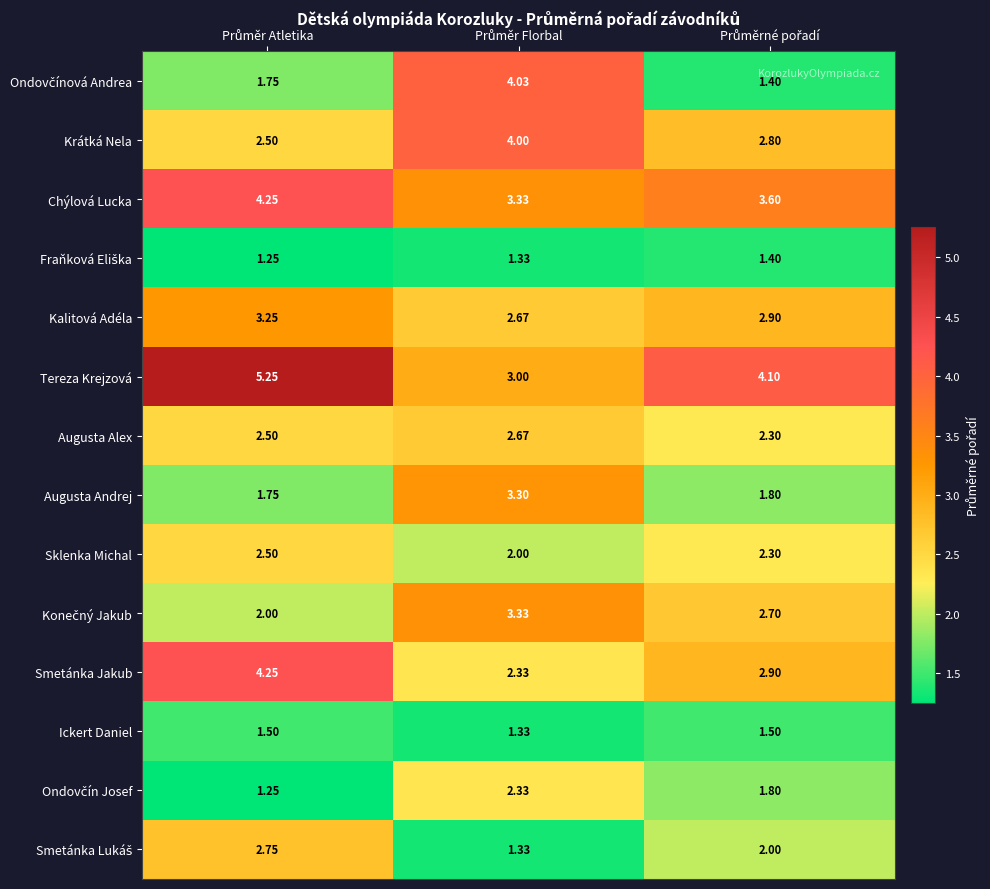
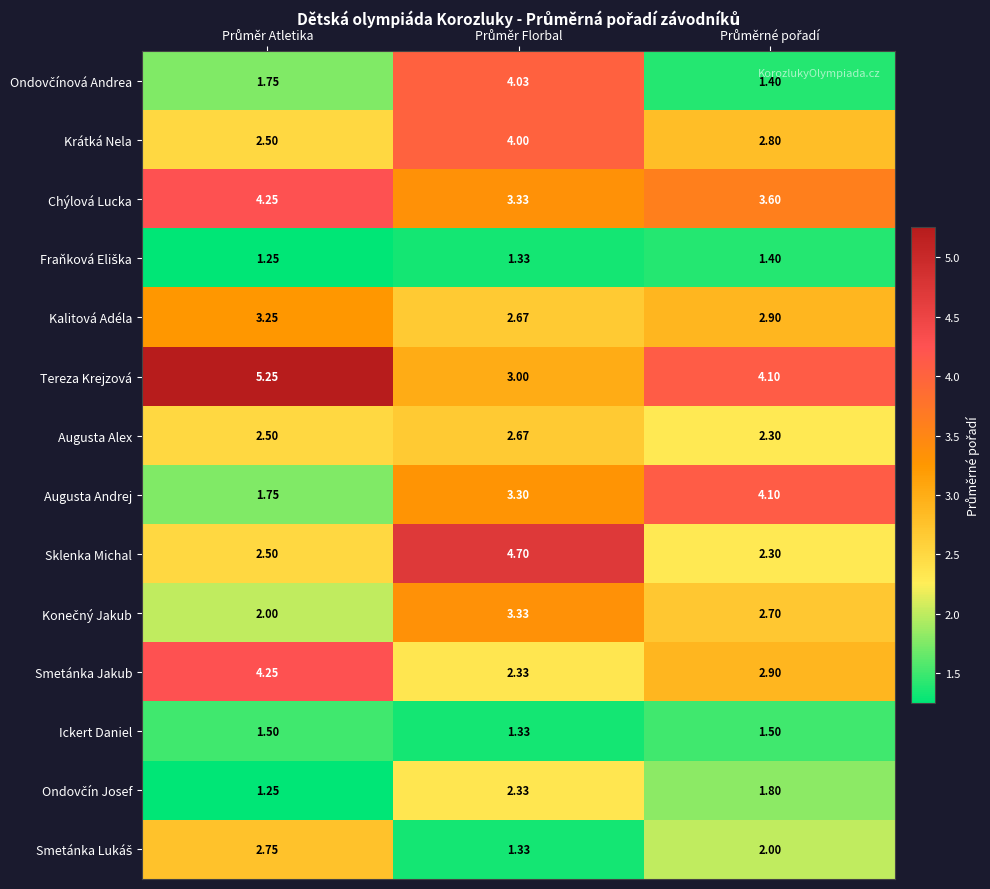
Augusta Andrej, Průměrné pořadí: 1.80 -> 4.10
Sklenka Michal, Průměr Florbal: 2.00 -> 4.70
